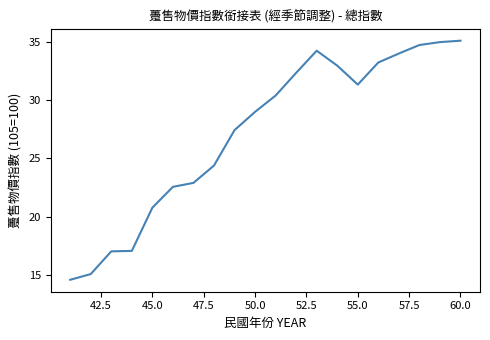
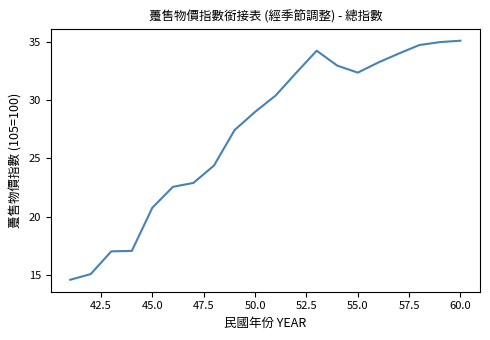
55.0: 31.3 -> 32.4
